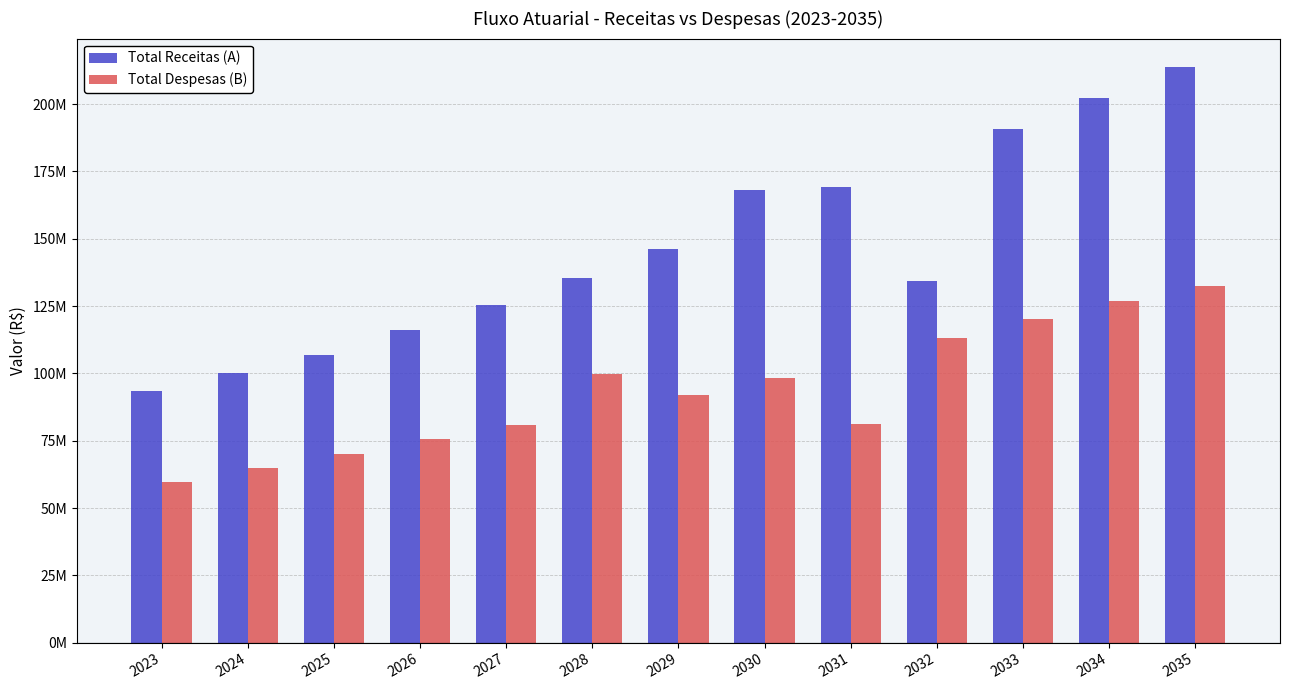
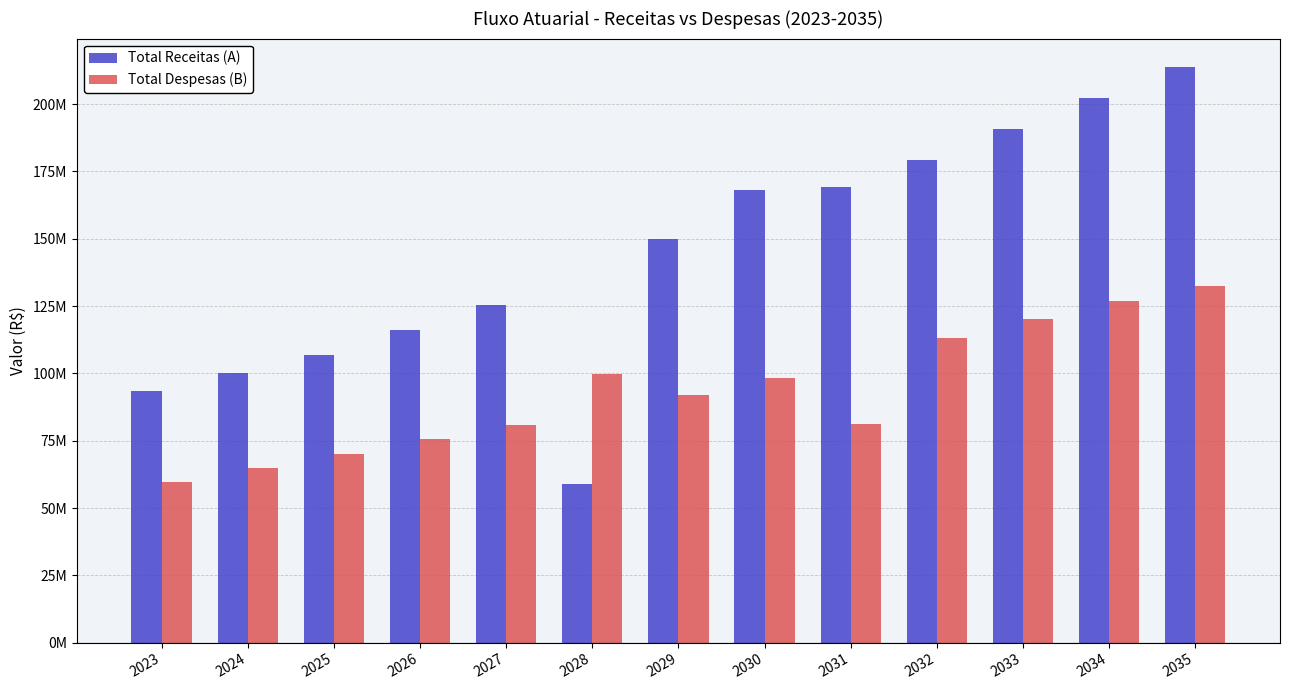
Total Receitas (A), 2028: 136000000 -> 59000000
Total Receitas (A), 2029: 146000000 -> 150000000
Total Receitas (A), 2032: 134000000 -> 179000000
